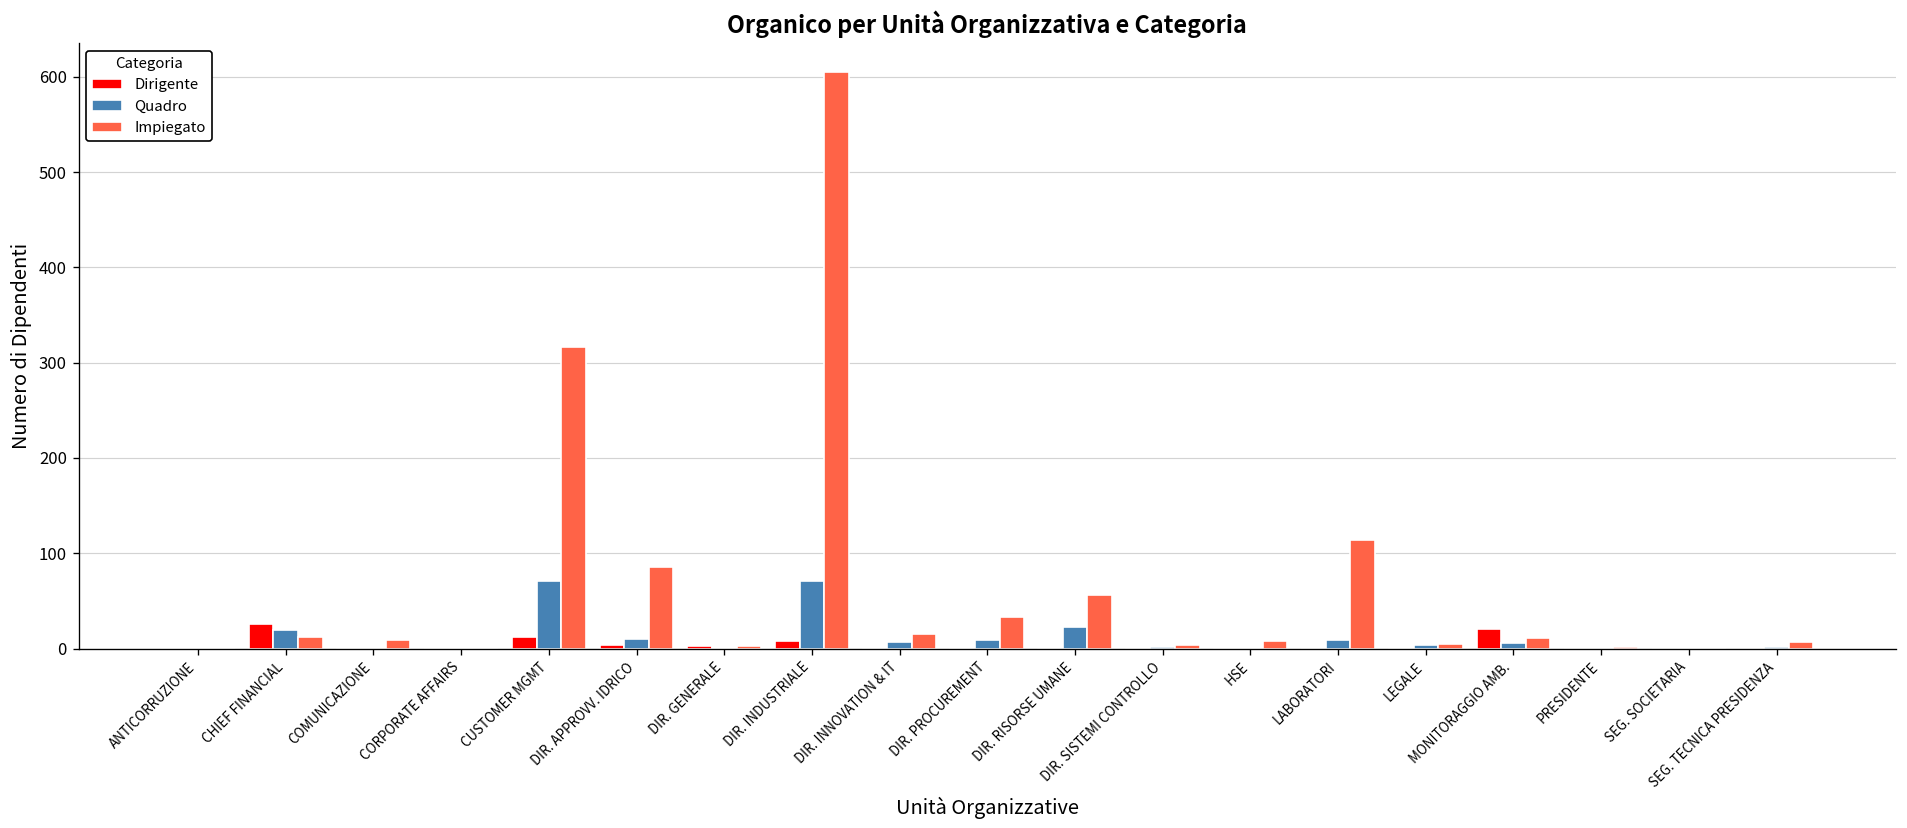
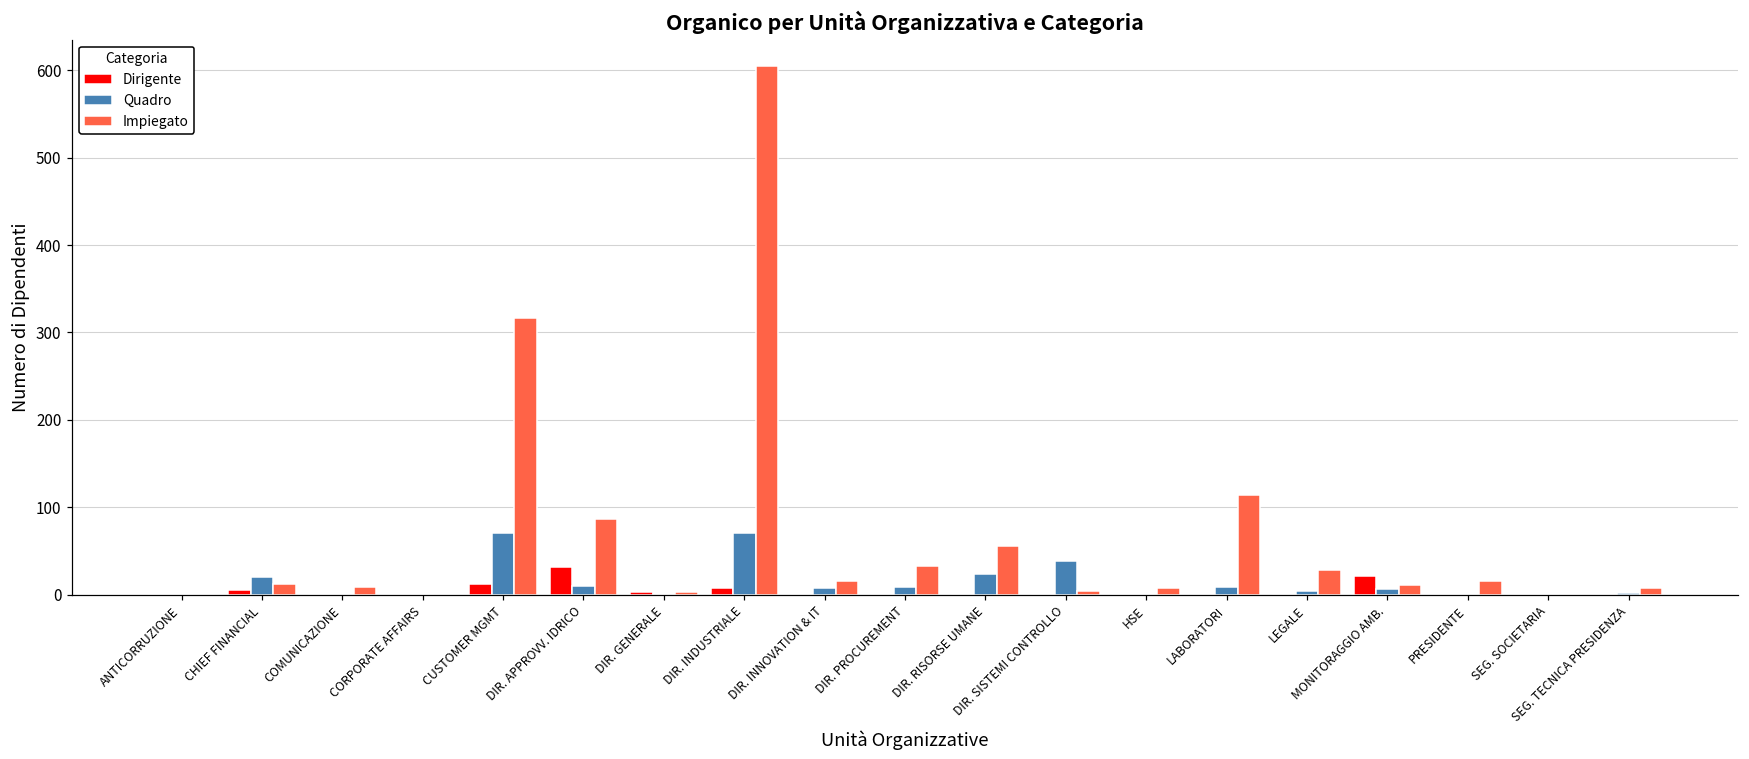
Dirigente, CHIEF FINANCIAL: 30 -> 10
Dirigente, DIR. APPROVV. IDRICO: 0 -> 30
Quadro, DIR. SISTEMI CONTROLLO: 0 -> 40
Impiegato, LEGALE: 10 -> 30
Impiegato, PRESIDENTE: 0 -> 20
